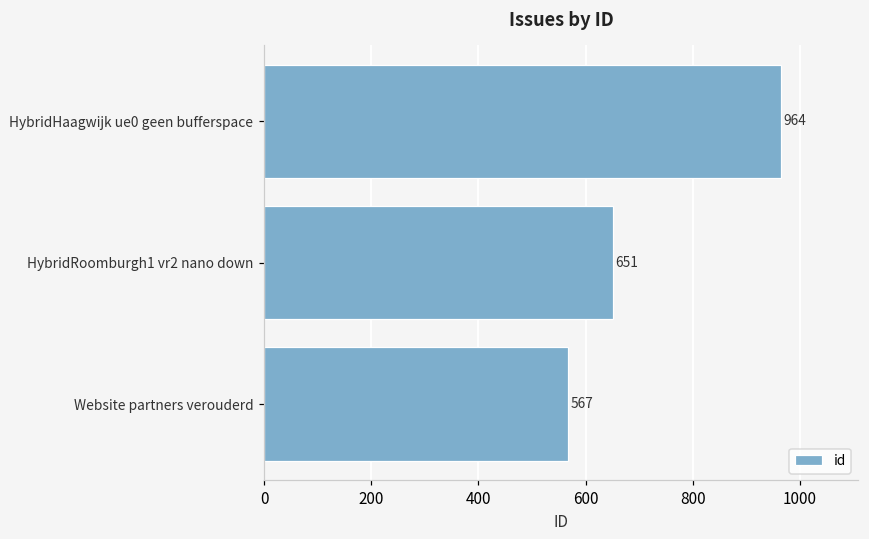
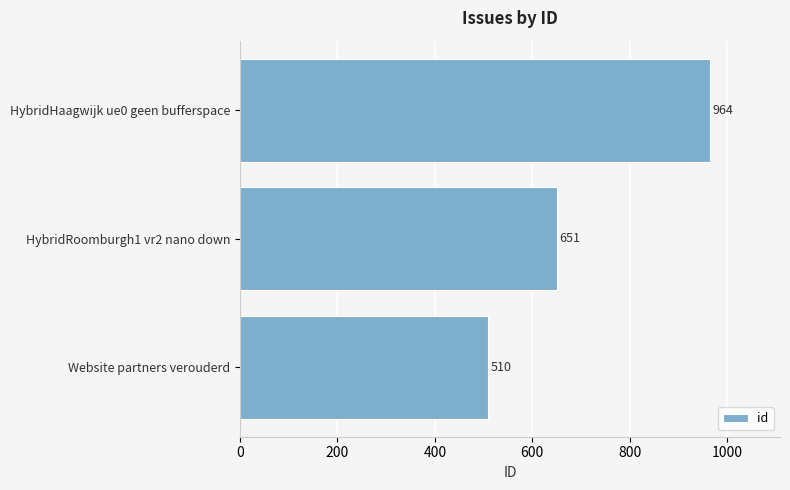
Website partners verouderd: 567 -> 510
